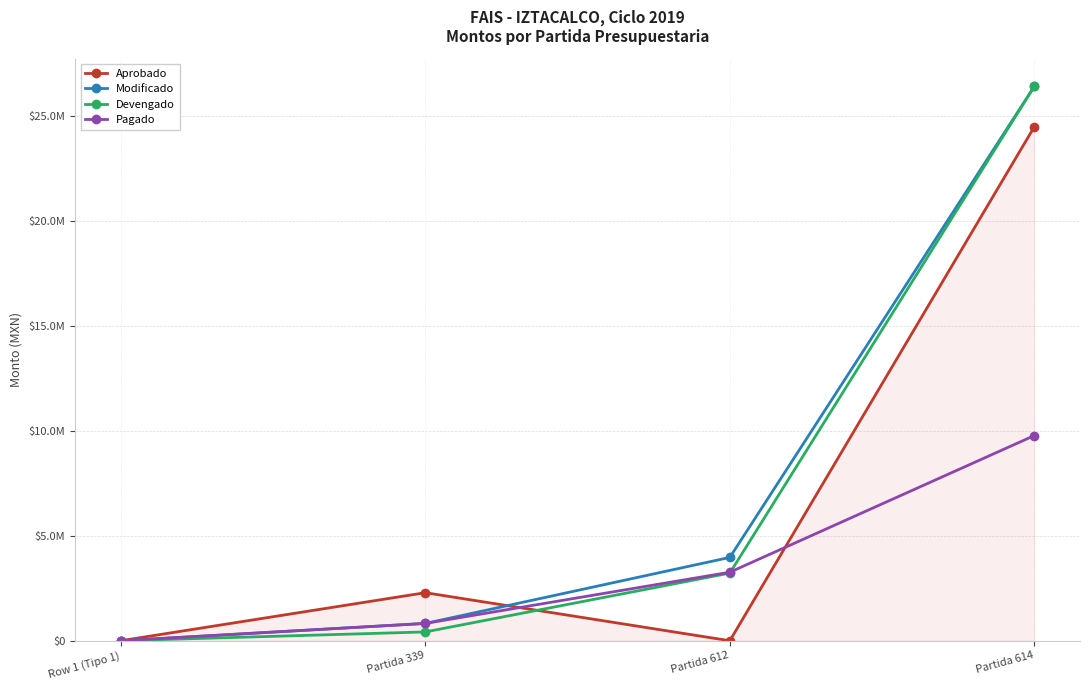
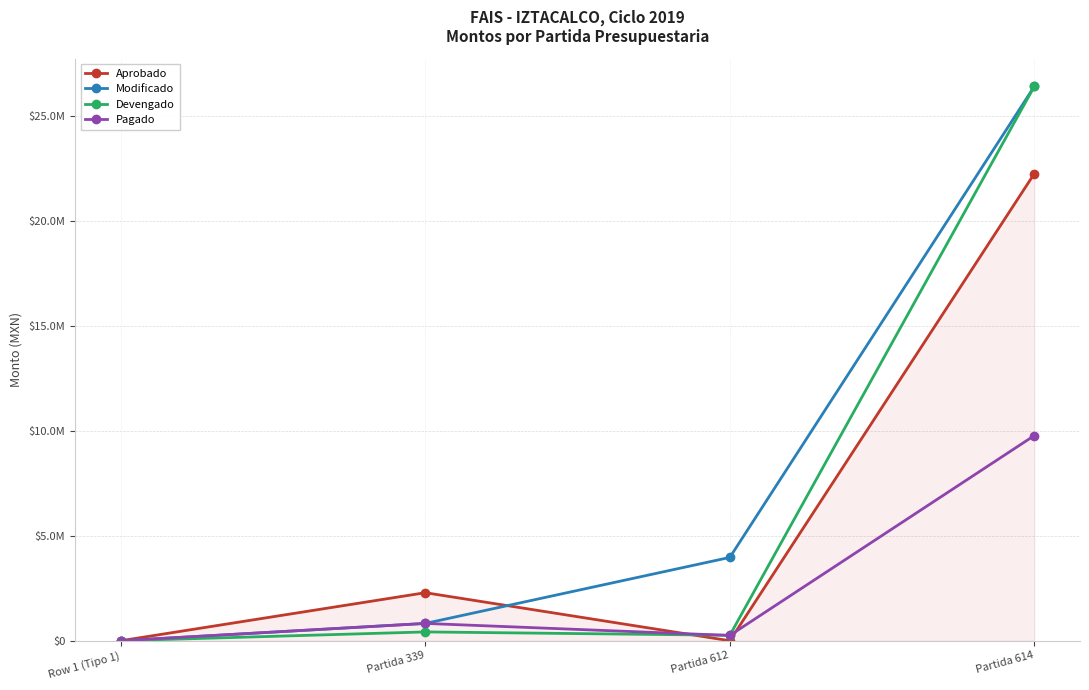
Devengado, Partida 612: $3200000 -> $300000
Pagado, Partida 612: $3300000 -> $300000
Aprobado, Partida 614: $24500000 -> $22300000
